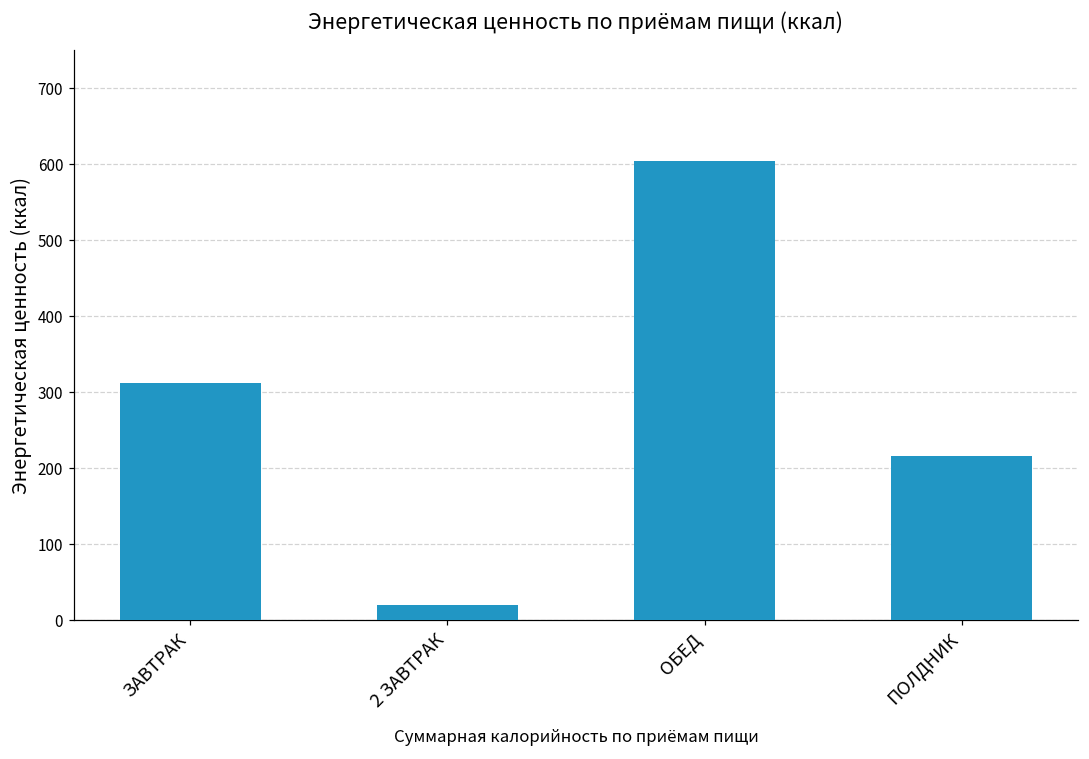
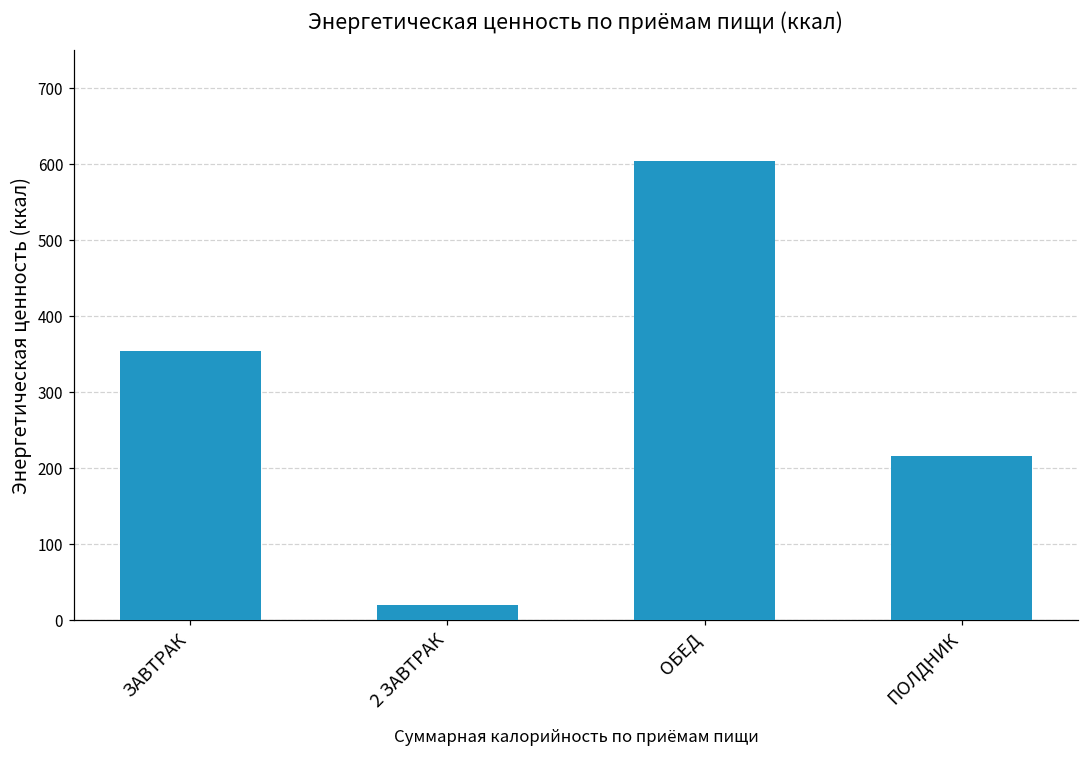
ЗАВТРАК: 310 -> 350
